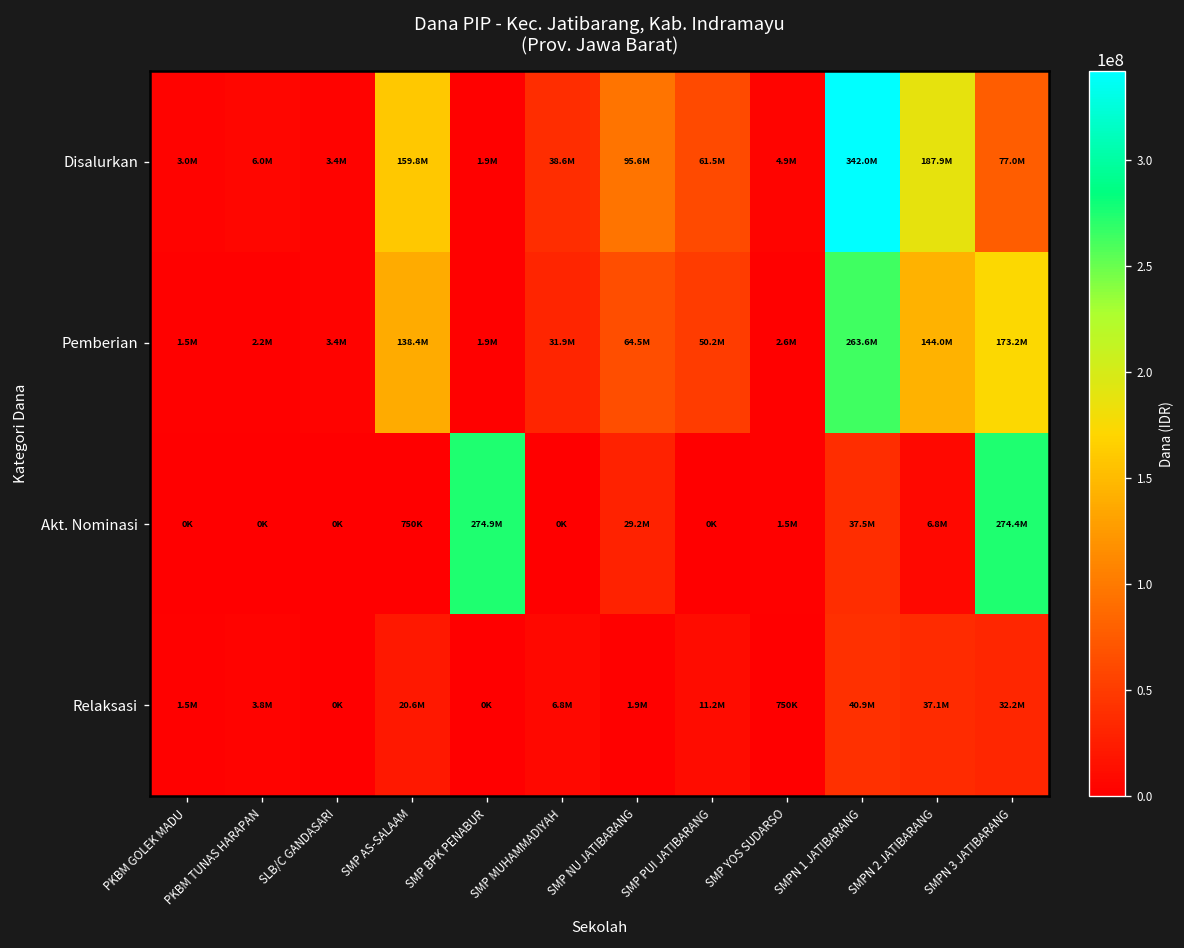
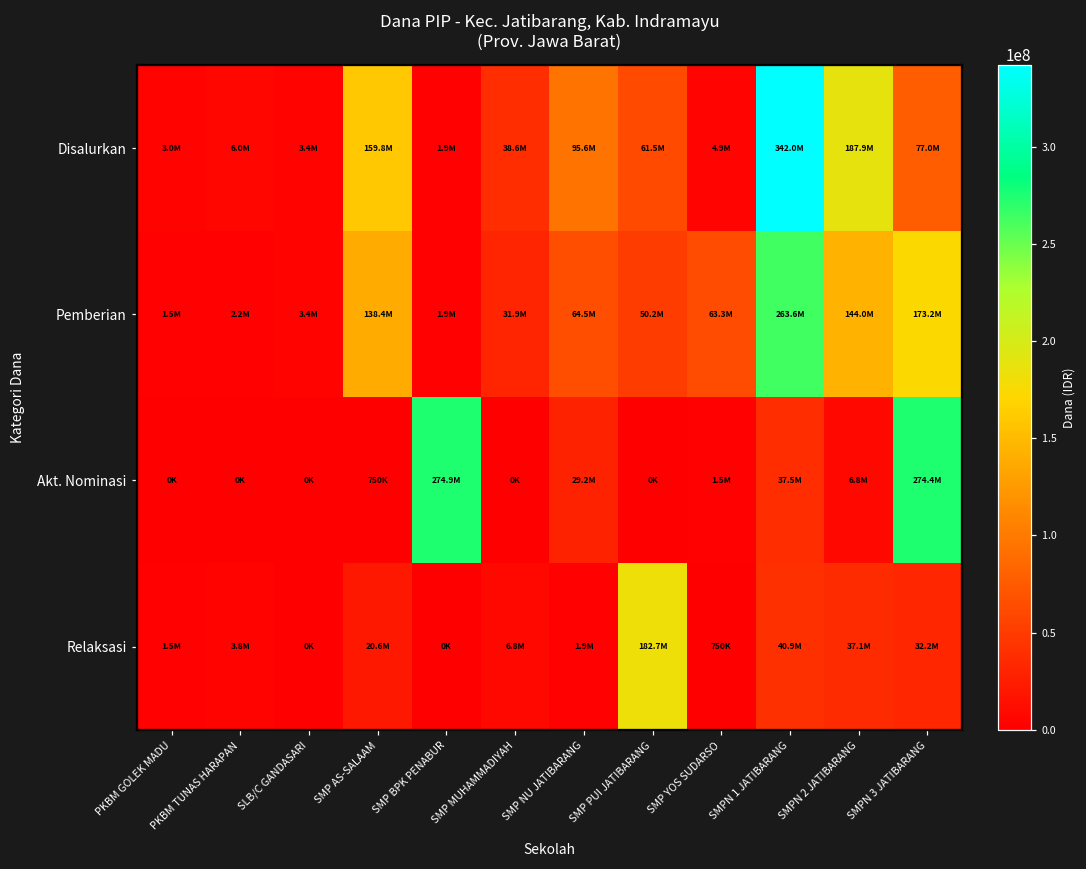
Pemberian, SMP YOS SUDARSO: 2.6M -> 63.3M
Relaksasi, SMP PUI JATIBARANG: 11.2M -> 182.7M
